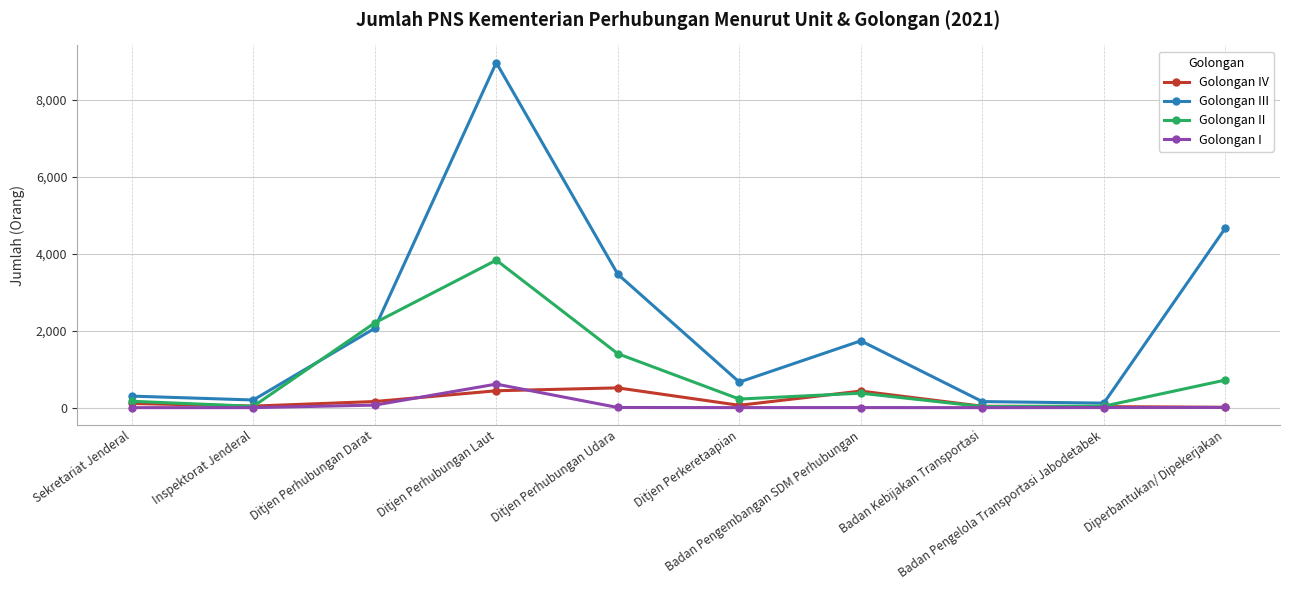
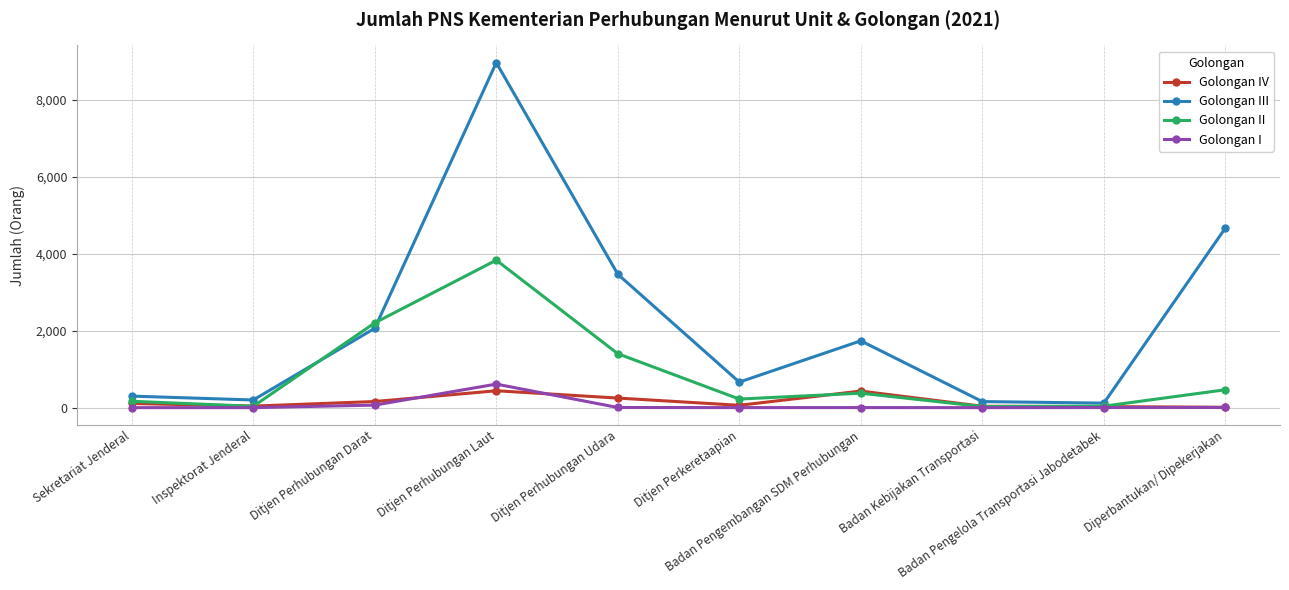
Golongan IV, Ditjen Perhubungan Udara: 500 -> 200
Golongan II, Diperbantukan/ Dipekerjakan: 700 -> 500
